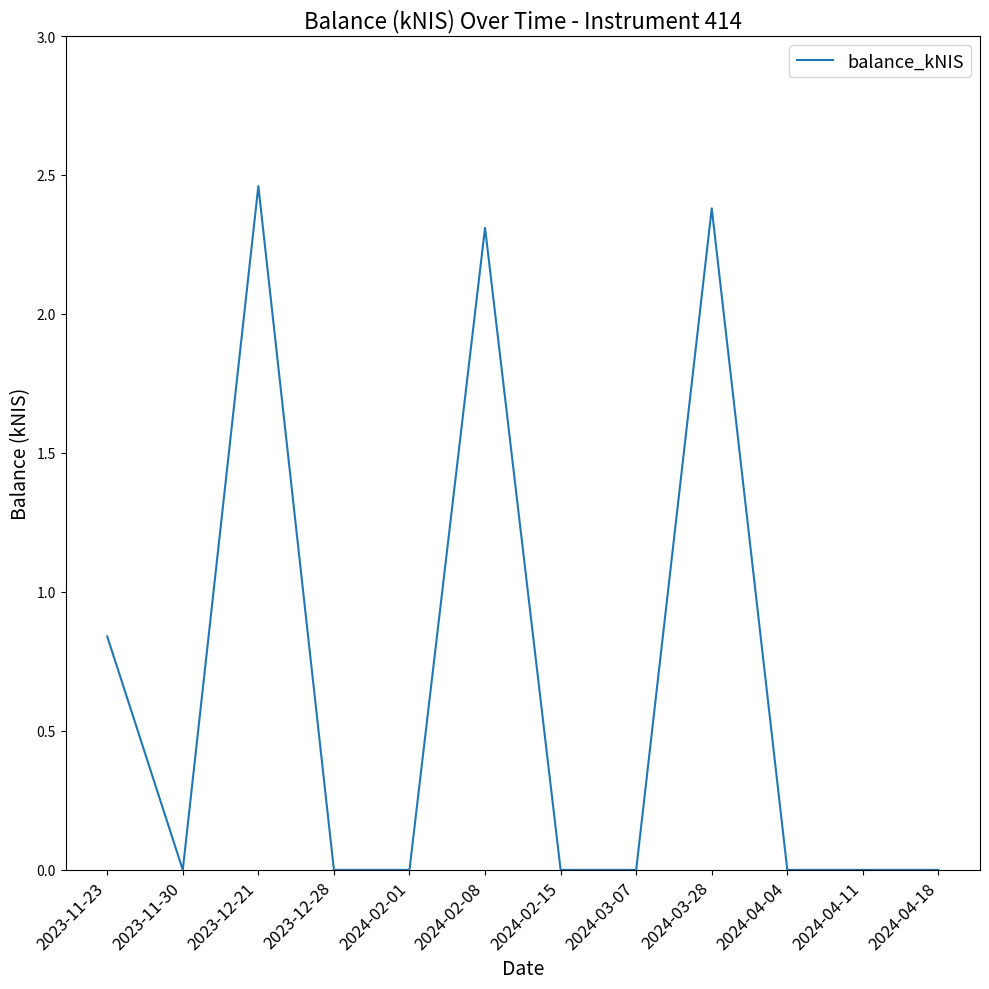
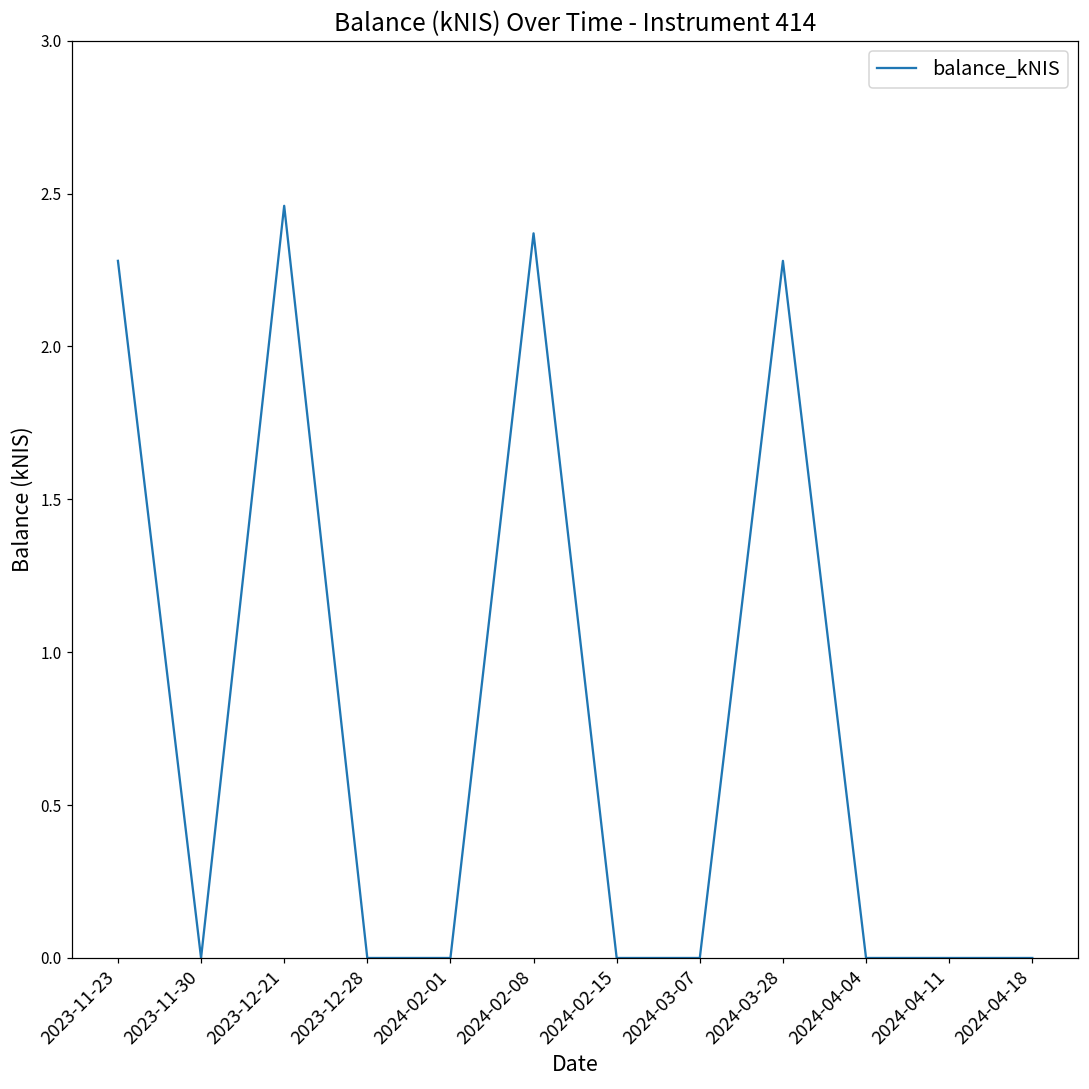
2023-11-23: 0.84 -> 2.28
2024-02-08: 2.31 -> 2.37
2024-03-28: 2.38 -> 2.28
